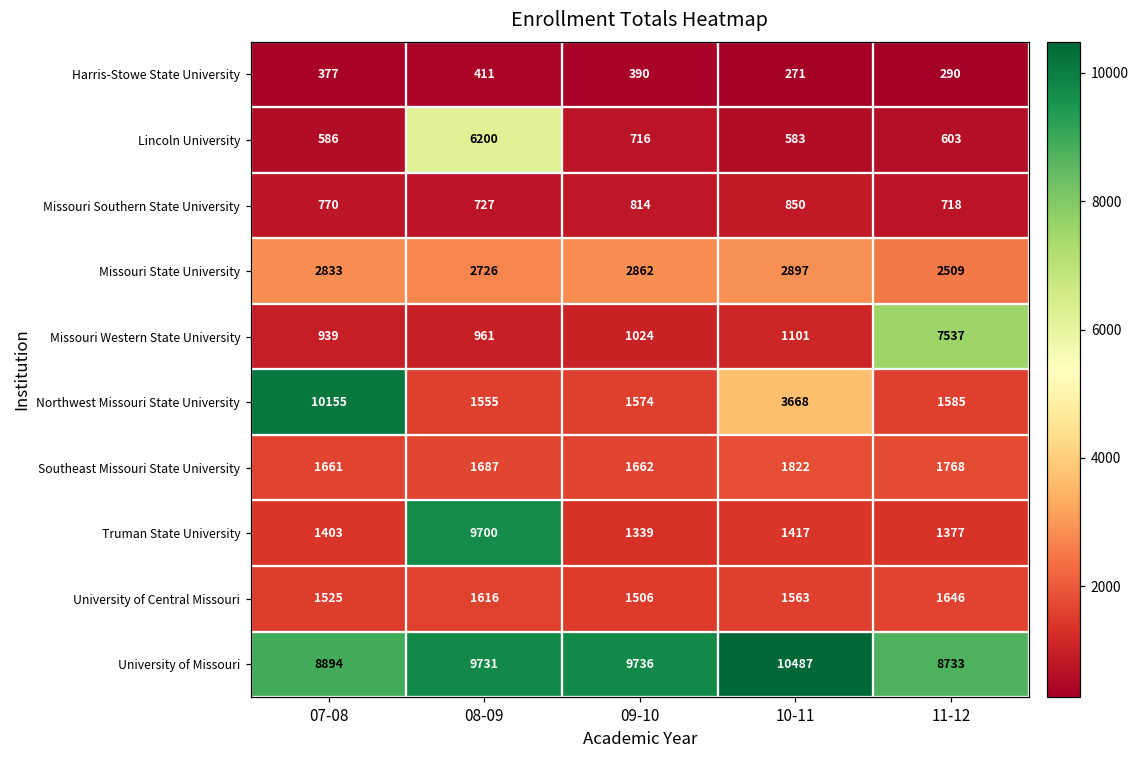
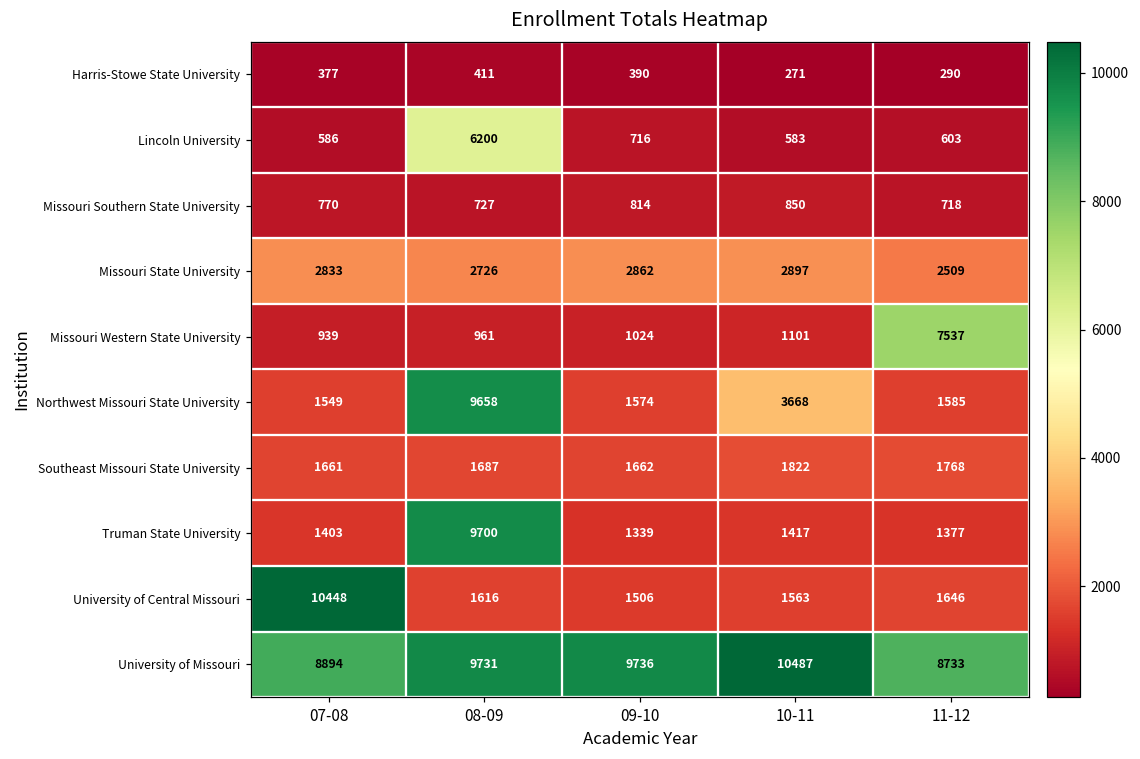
Northwest Missouri State University, 07-08: 10155 -> 1549
Northwest Missouri State University, 08-09: 1555 -> 9658
University of Central Missouri, 07-08: 1525 -> 10448
